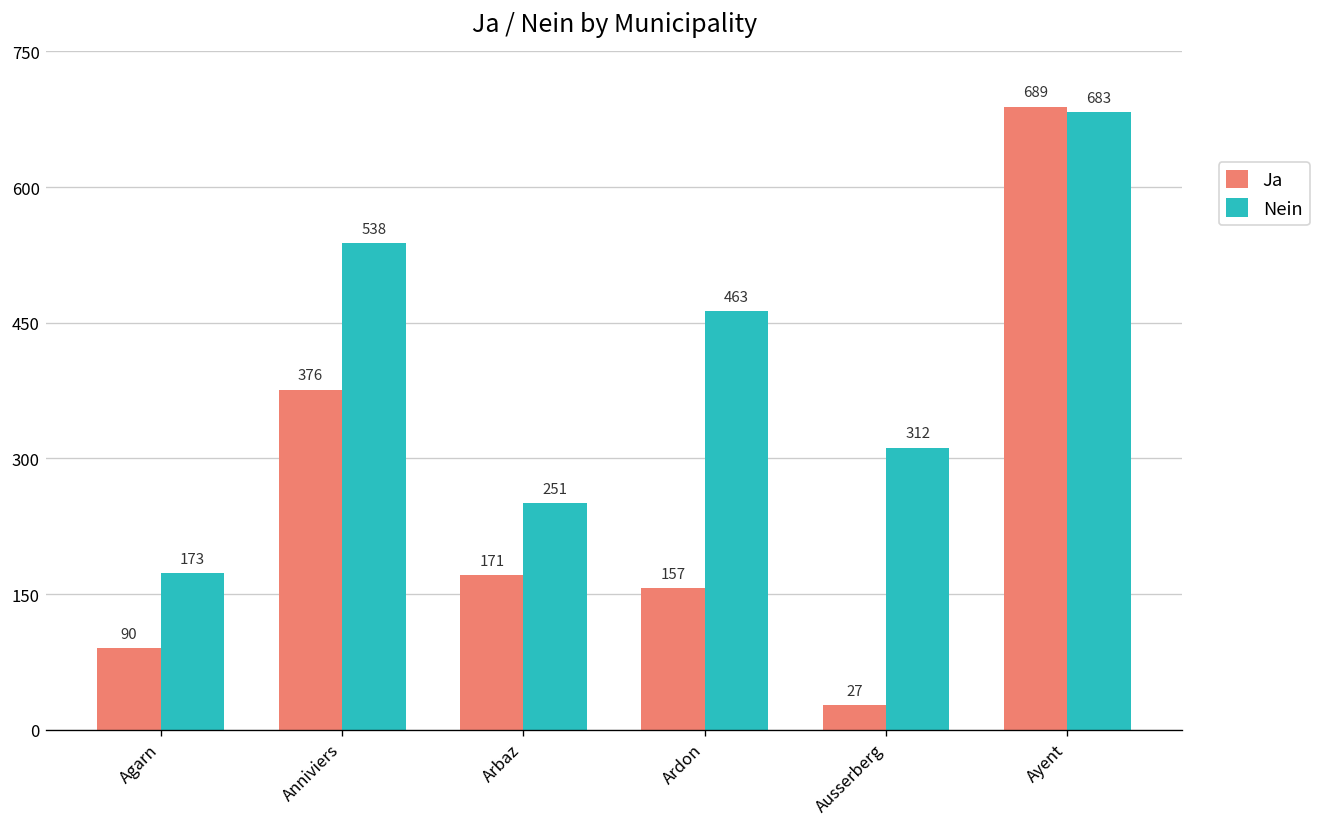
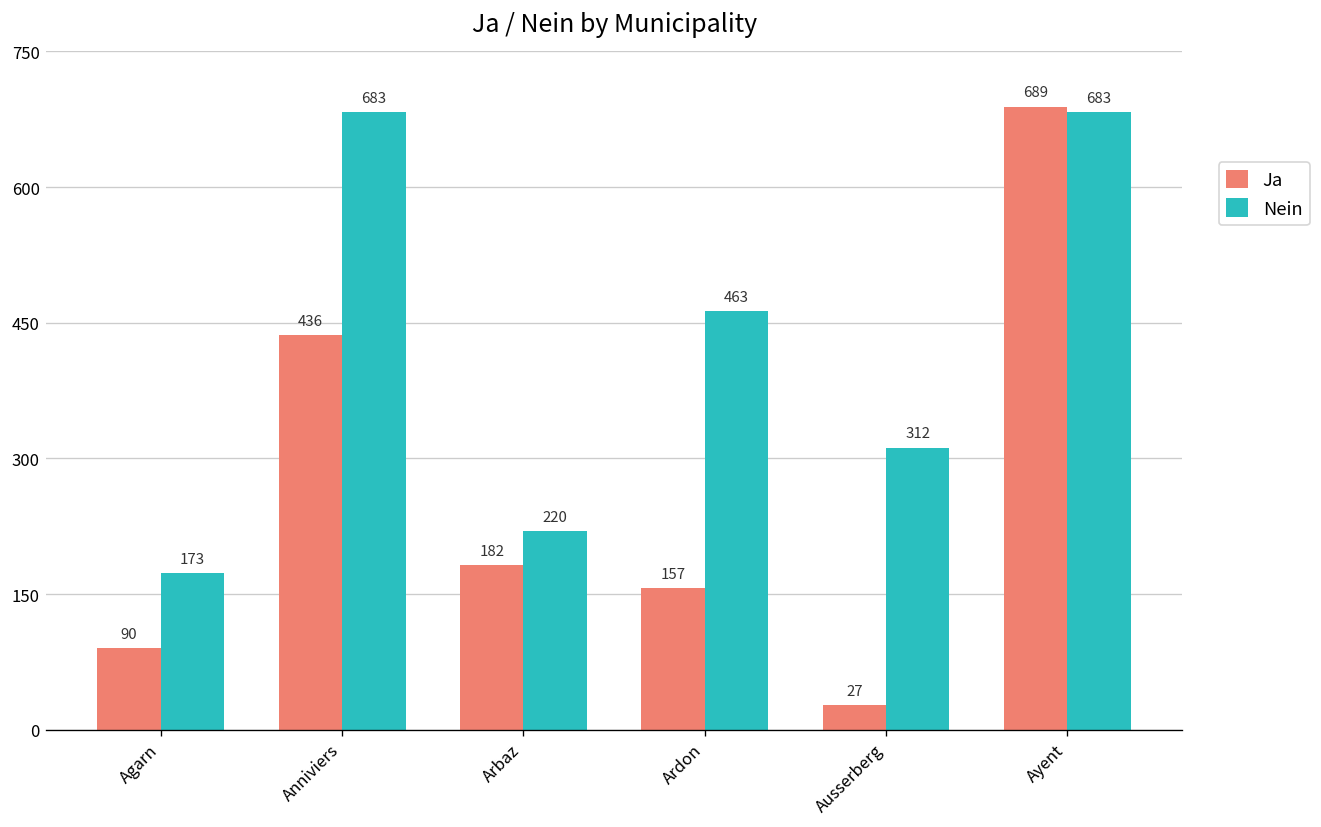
Ja, Anniviers: 376 -> 436
Nein, Anniviers: 538 -> 683
Ja, Arbaz: 171 -> 182
Nein, Arbaz: 251 -> 220
